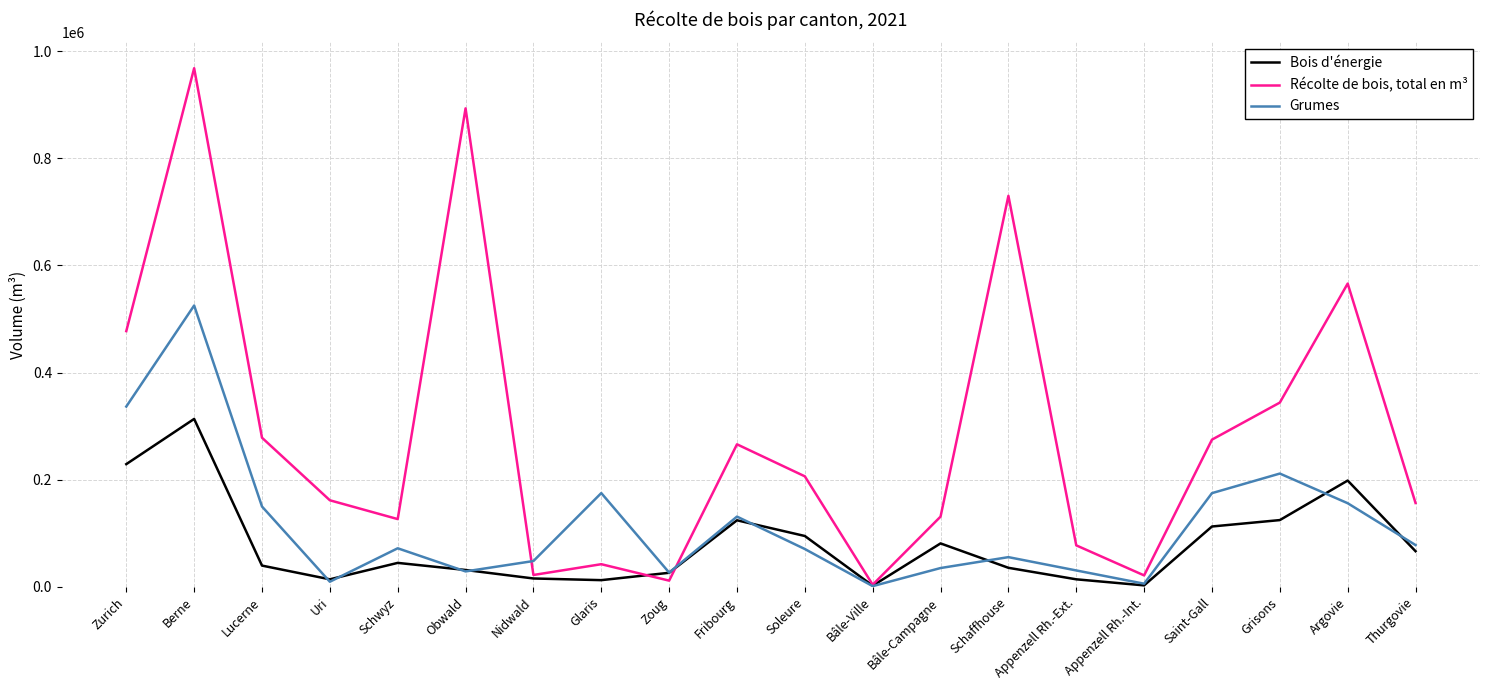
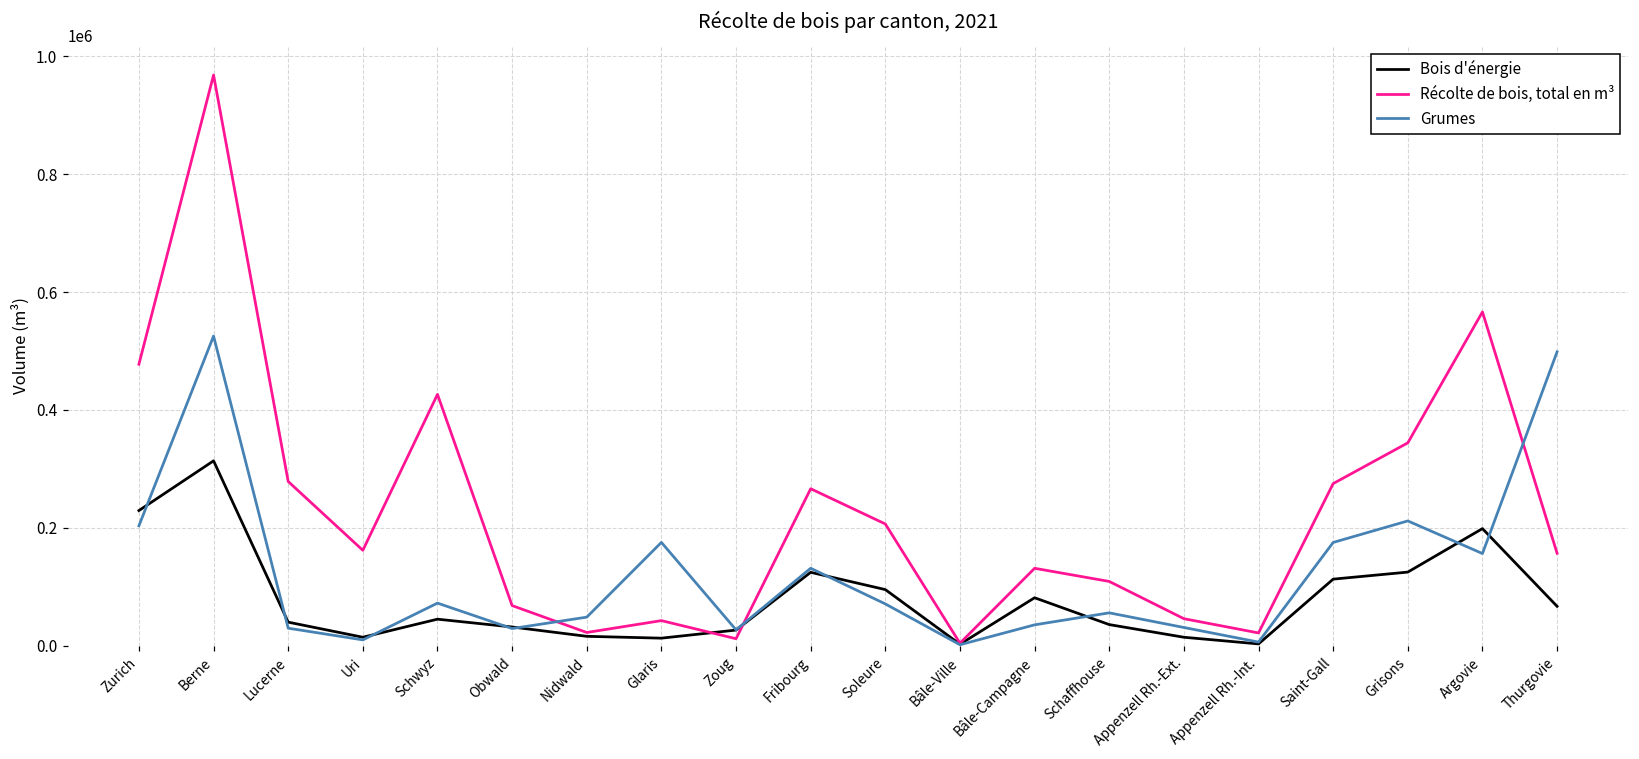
Grumes, Zurich: 340000 -> 200000
Grumes, Lucerne: 150000 -> 30000
Récolte de bois, total en m³, Schwyz: 130000 -> 430000
Récolte de bois, total en m³, Obwald: 890000 -> 70000
Récolte de bois, total en m³, Schaffhouse: 730000 -> 110000
Récolte de bois, total en m³, Appenzell Rh.-Ext.: 80000 -> 50000
Grumes, Thurgovie: 80000 -> 500000
